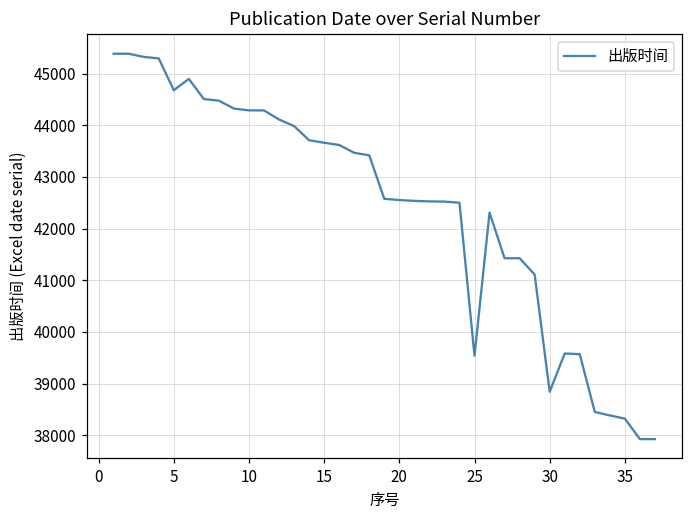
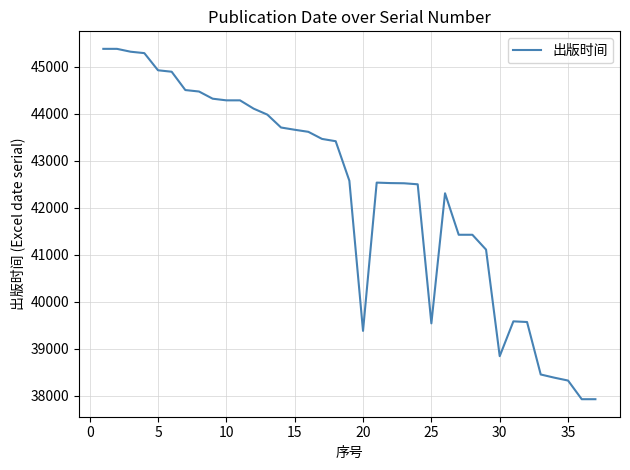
5: 44700 -> 44900
20: 42600 -> 39400
